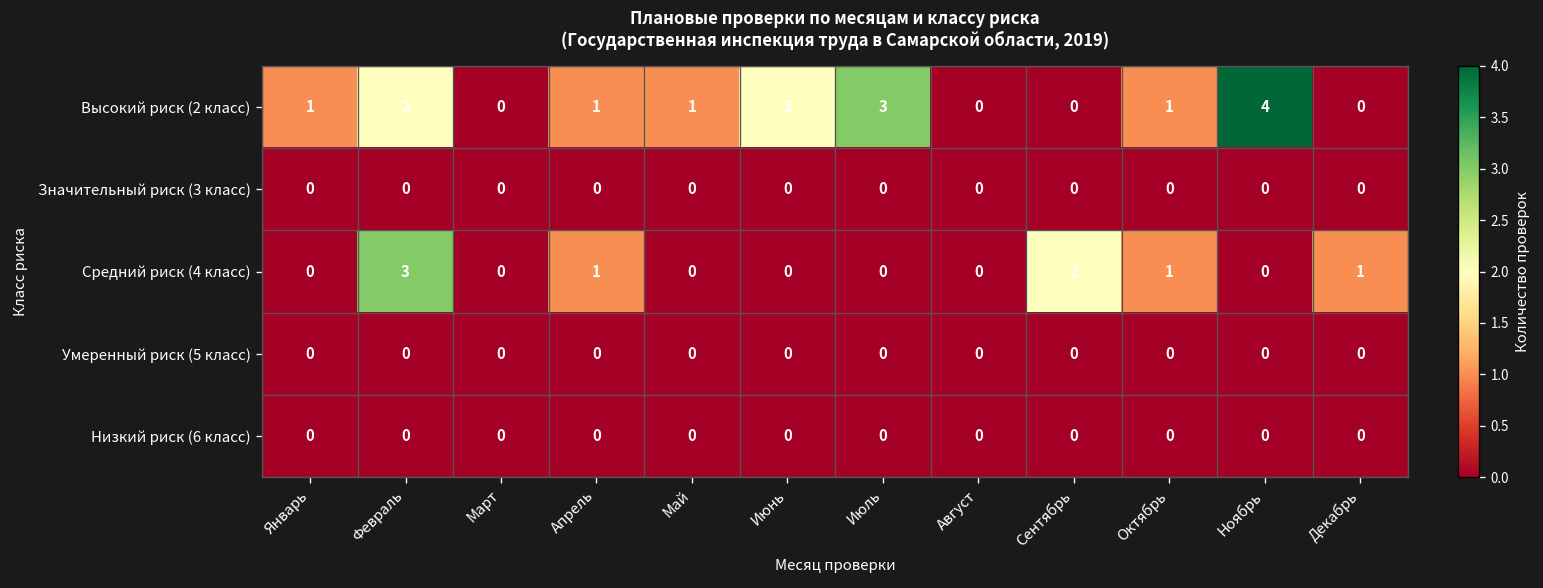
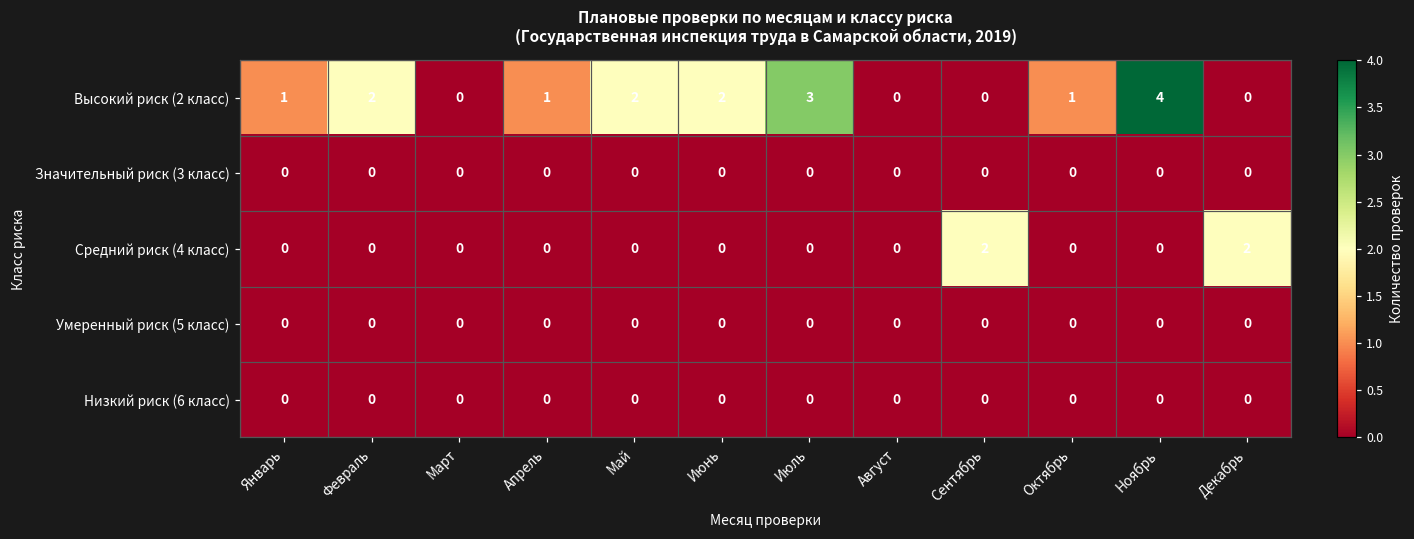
Высокий риск (2 класс), Май: 1 -> 2
Средний риск (4 класс), Февраль: 3 -> 0
Средний риск (4 класс), Апрель: 1 -> 0
Средний риск (4 класс), Октябрь: 1 -> 0
Средний риск (4 класс), Декабрь: 1 -> 2
